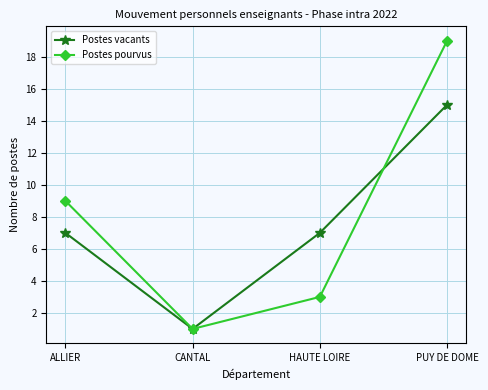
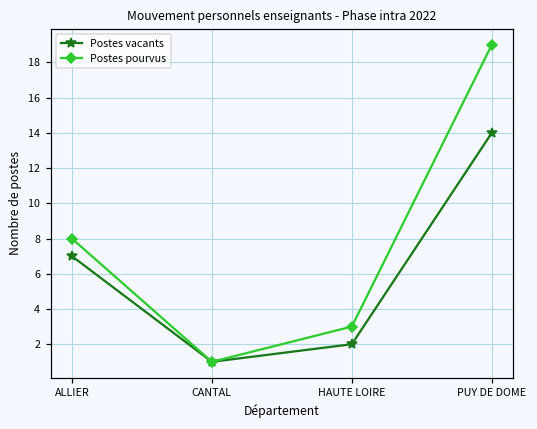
Postes pourvus, ALLIER: 9 -> 8
Postes vacants, HAUTE LOIRE: 7 -> 2
Postes vacants, PUY DE DOME: 15 -> 14
